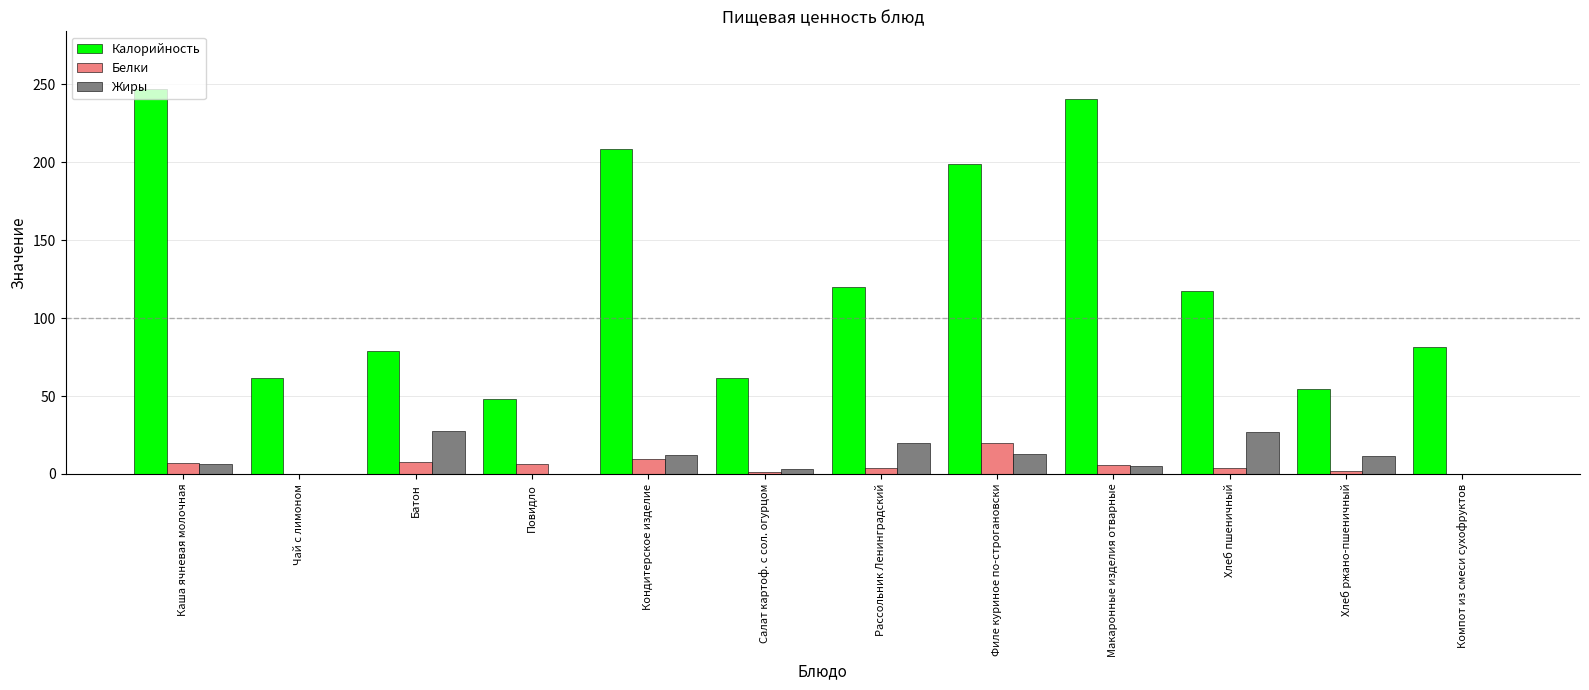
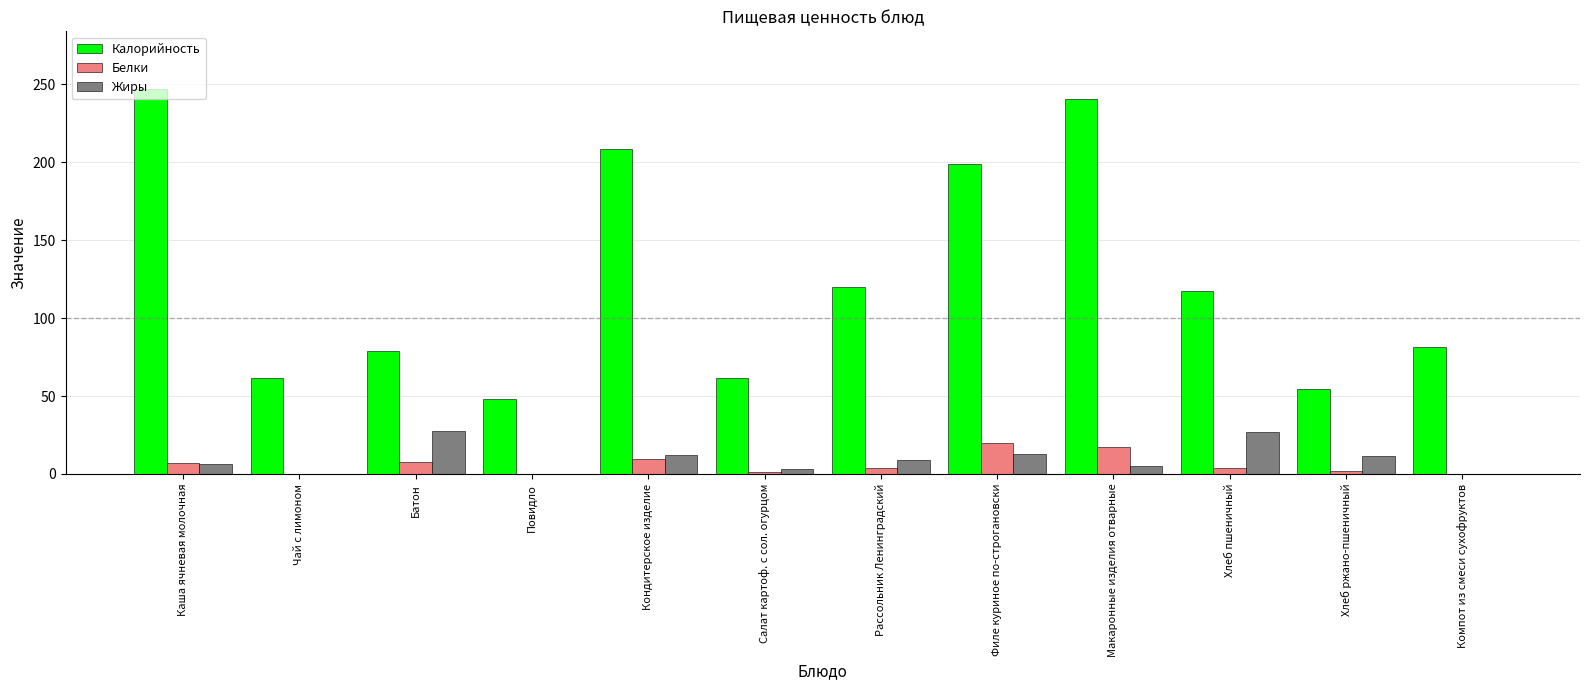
Белки, Повидло: 6 -> 0
Жиры, Рассольник Ленинградский: 20 -> 9
Белки, Макаронные изделия отварные: 6 -> 17
